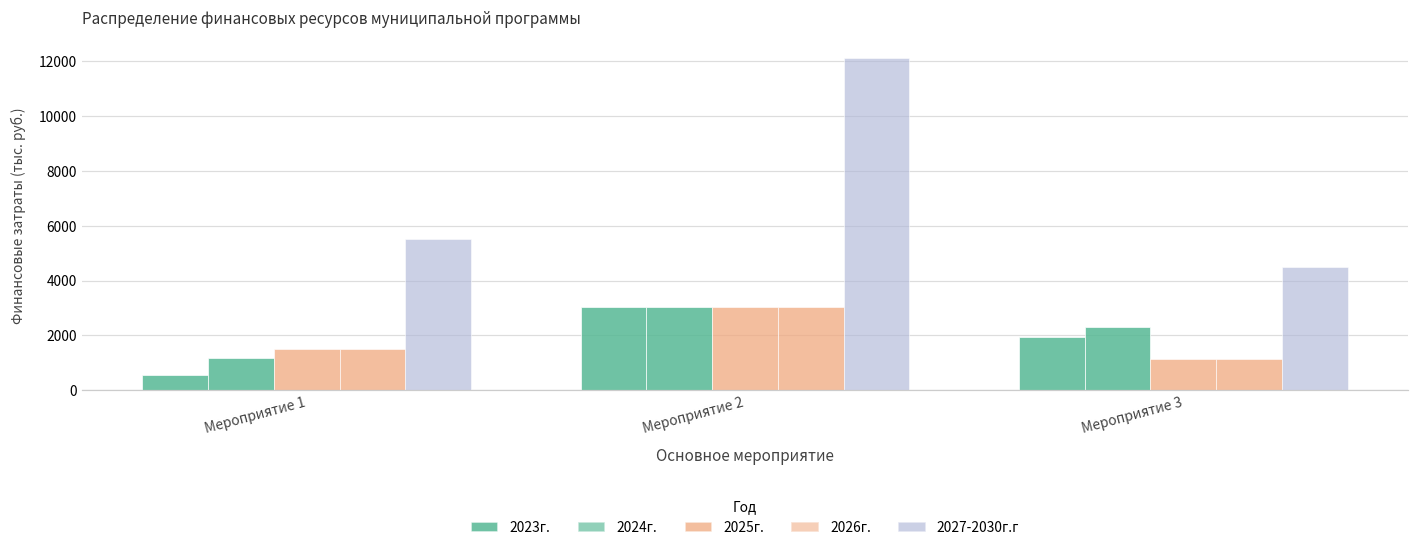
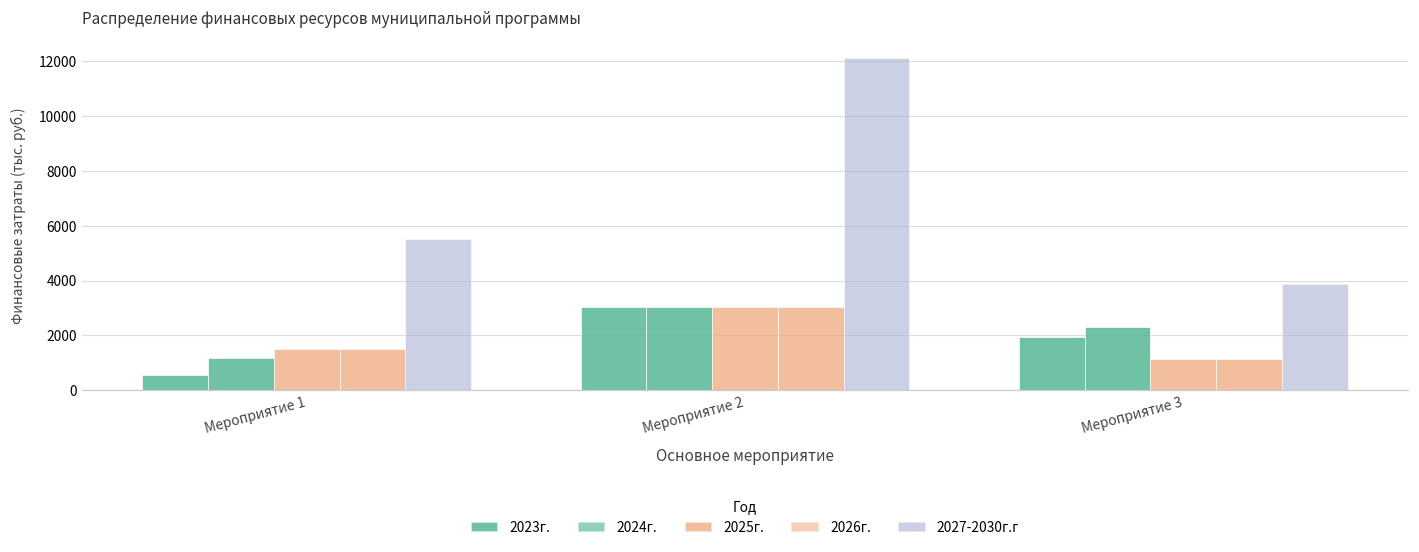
2027-2030г.г, Мероприятие 3: 4500 -> 3900
